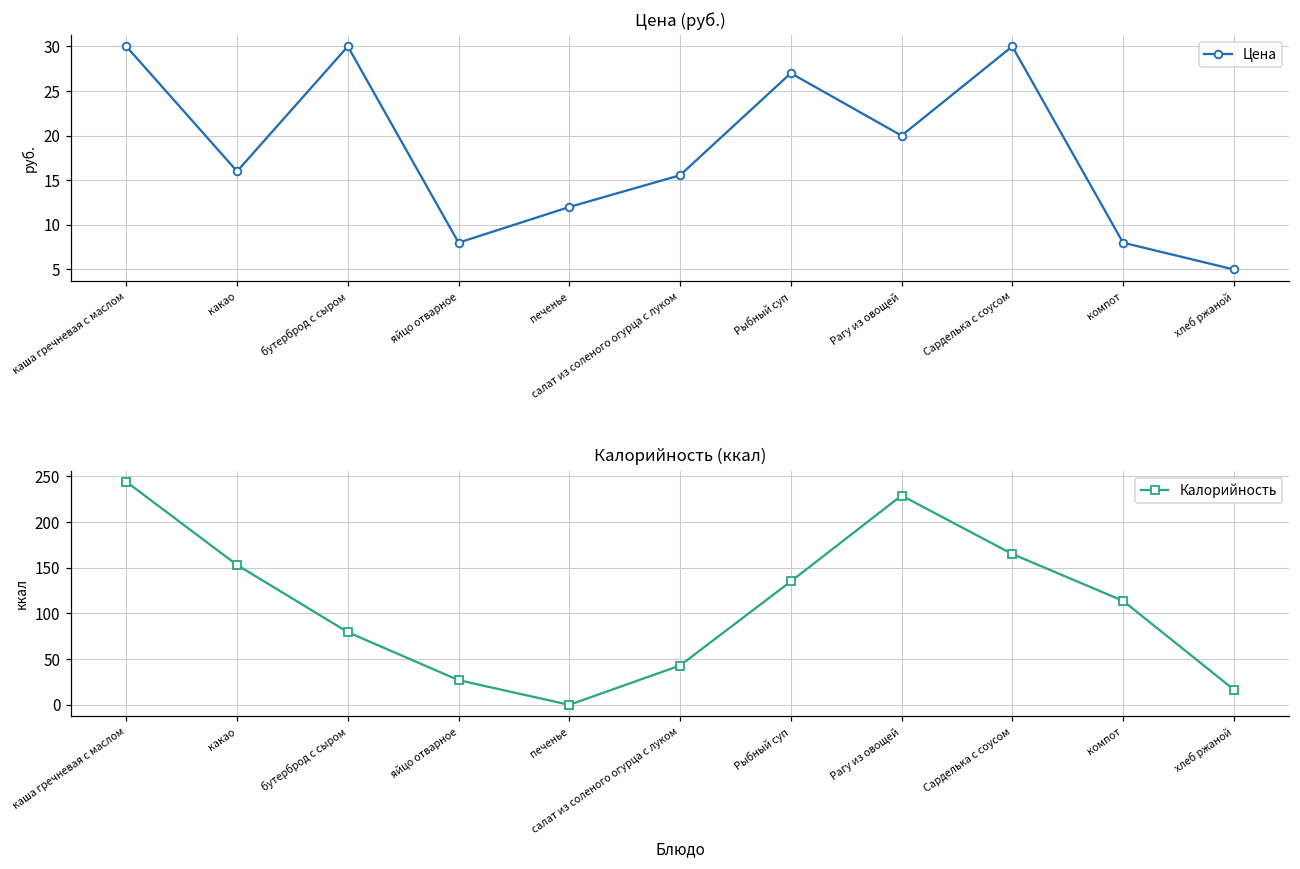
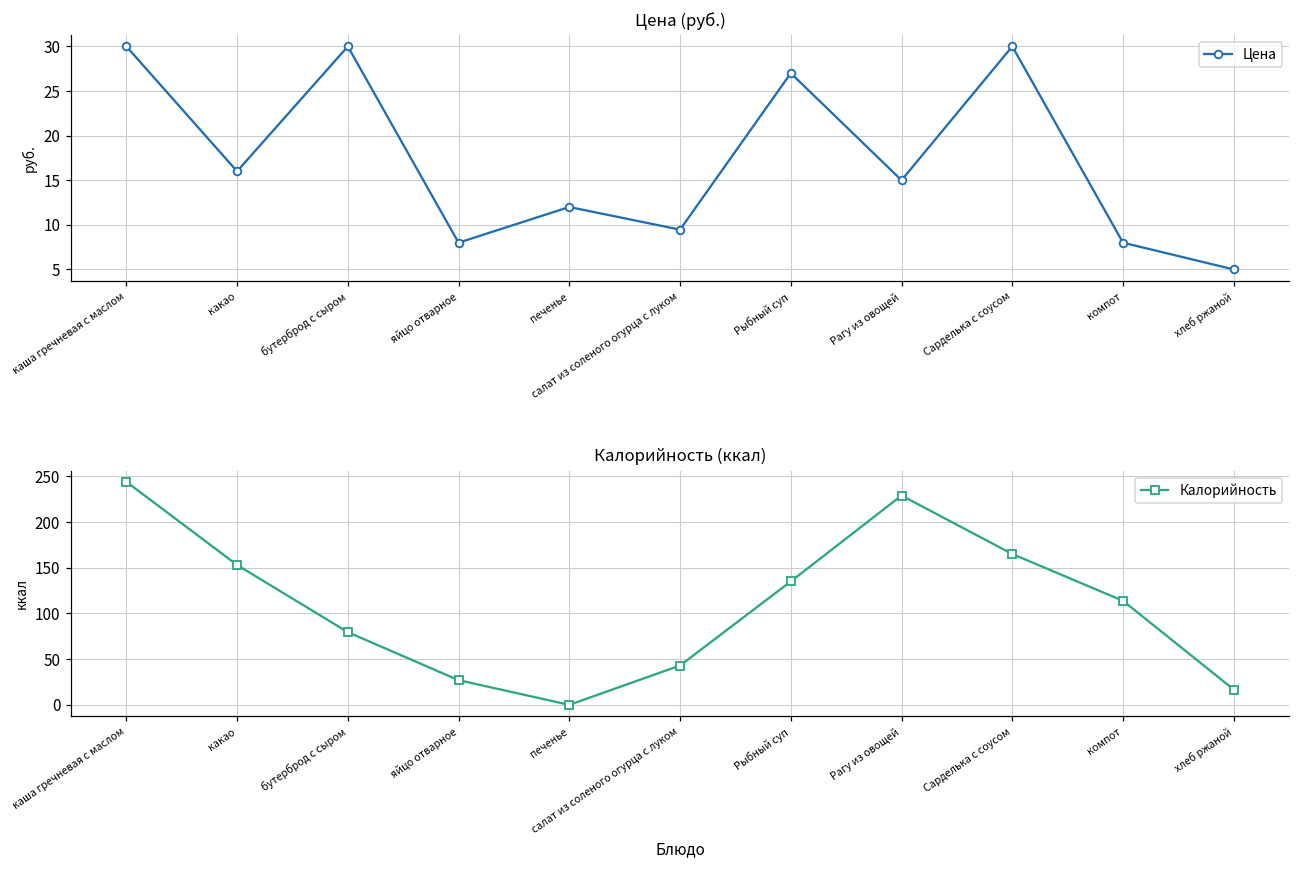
Цена (руб.), салат из соленого огурца с луком: 16 -> 9
Цена (руб.), Рагу из овощей: 20 -> 15
